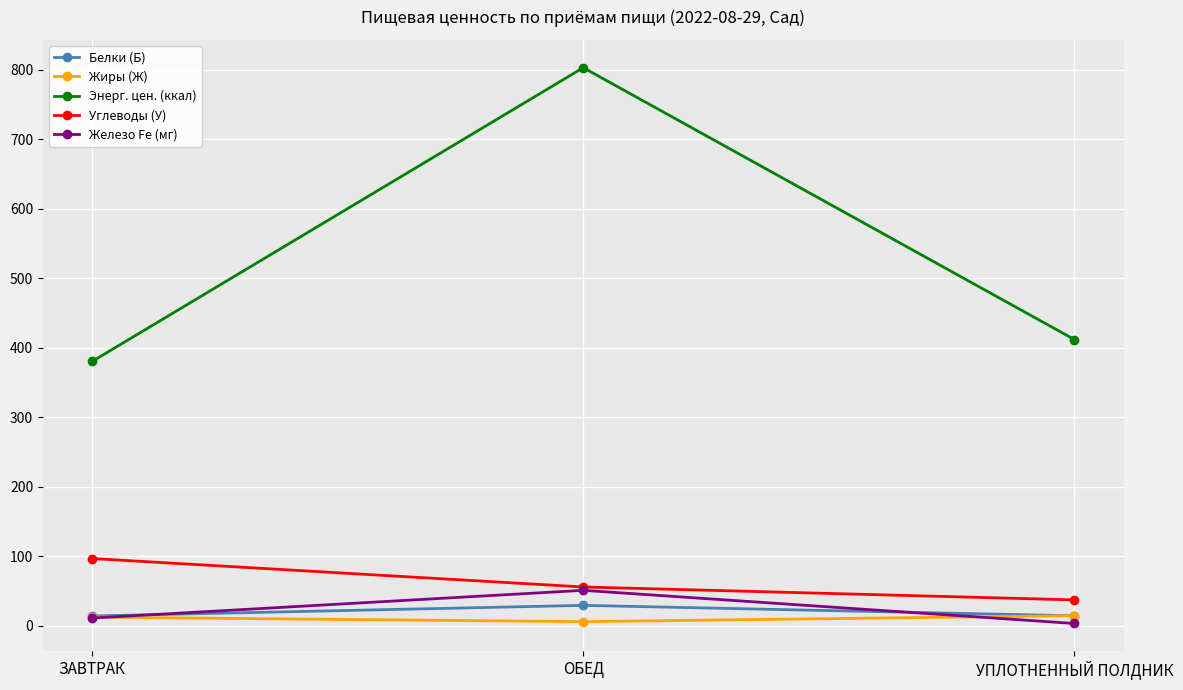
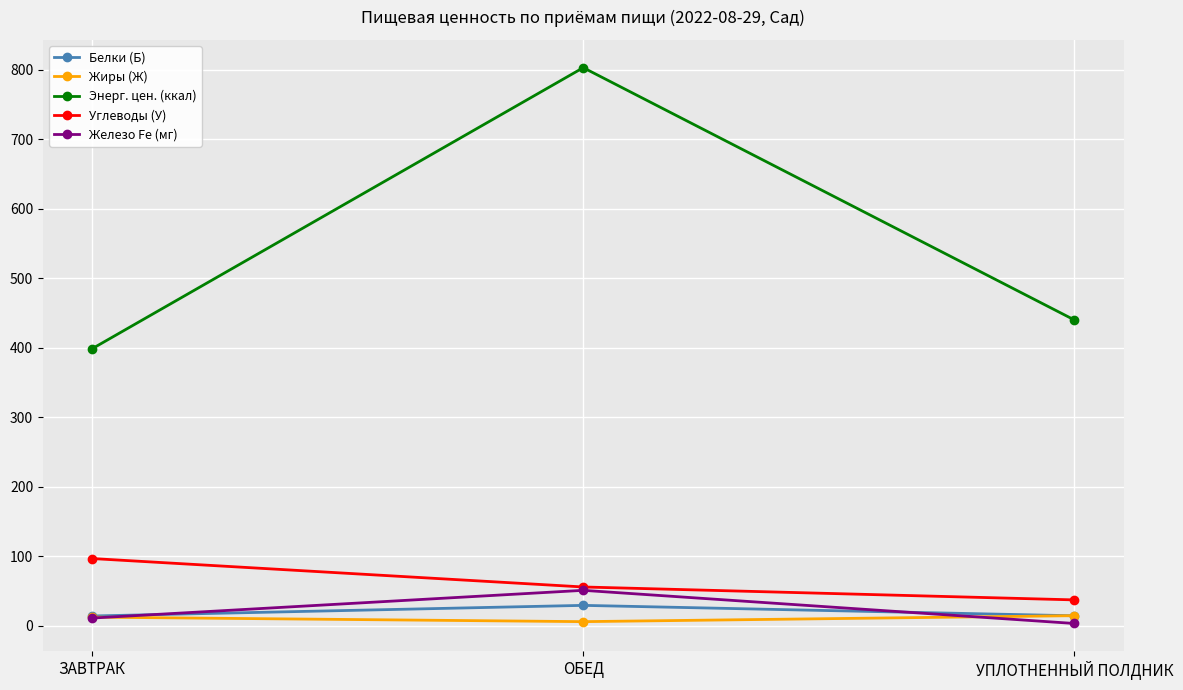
Энерг. цен. (ккал), ЗАВТРАК: 380 -> 400
Энерг. цен. (ккал), УПЛОТНЕННЫЙ ПОЛДНИК: 410 -> 440
